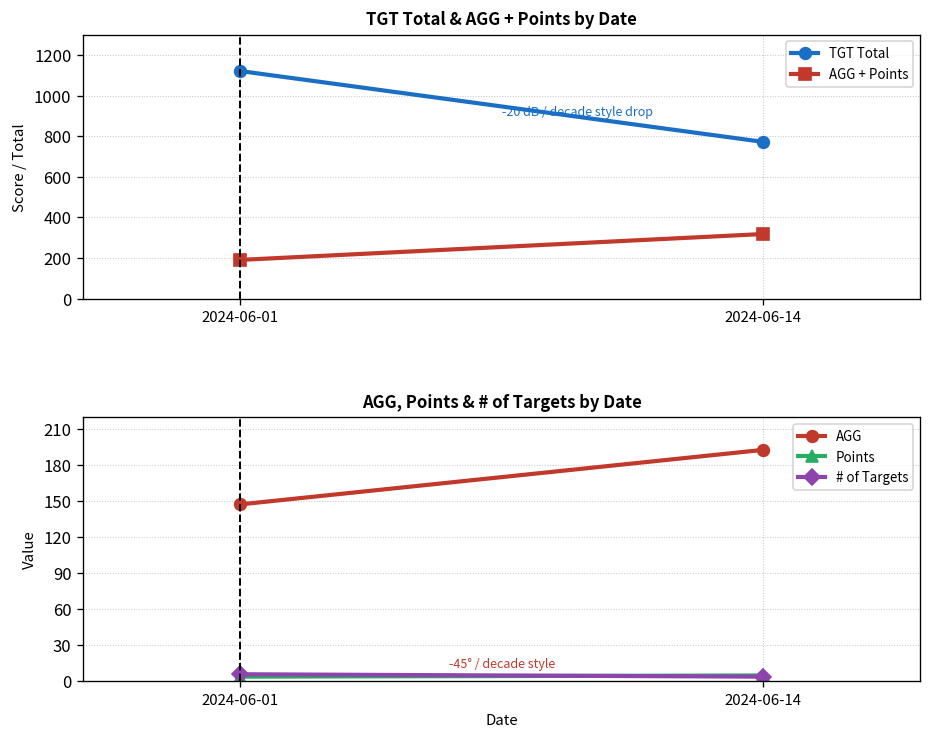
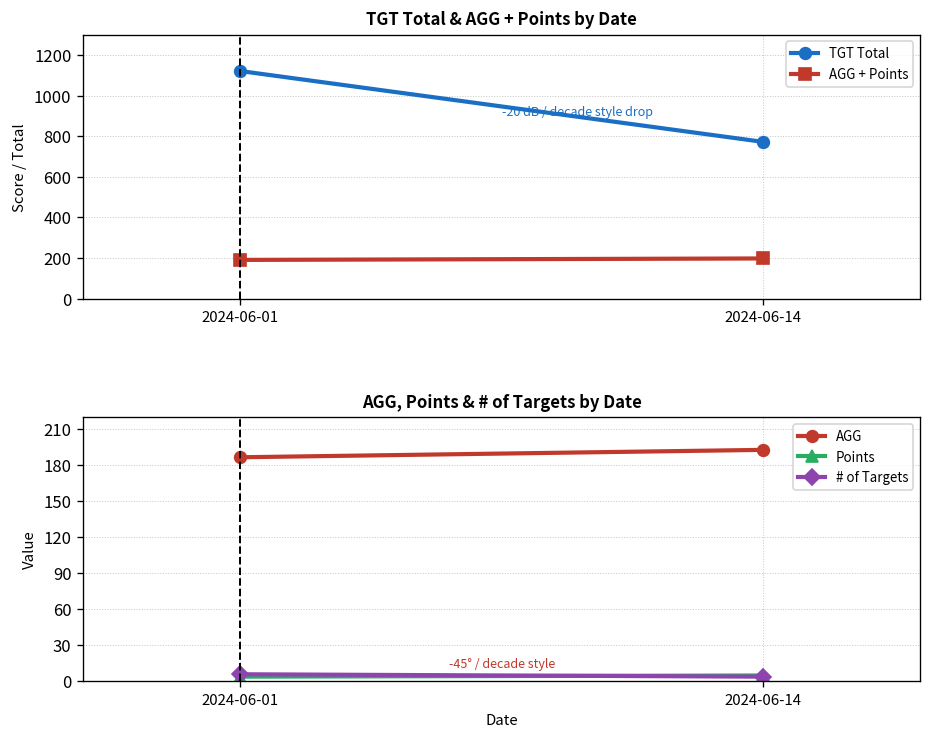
TGT Total & AGG + Points by Date, AGG + Points, 2024-06-14: 320 -> 200
AGG, Points & # of Targets by Date, AGG, 2024-06-01: 150 -> 190
